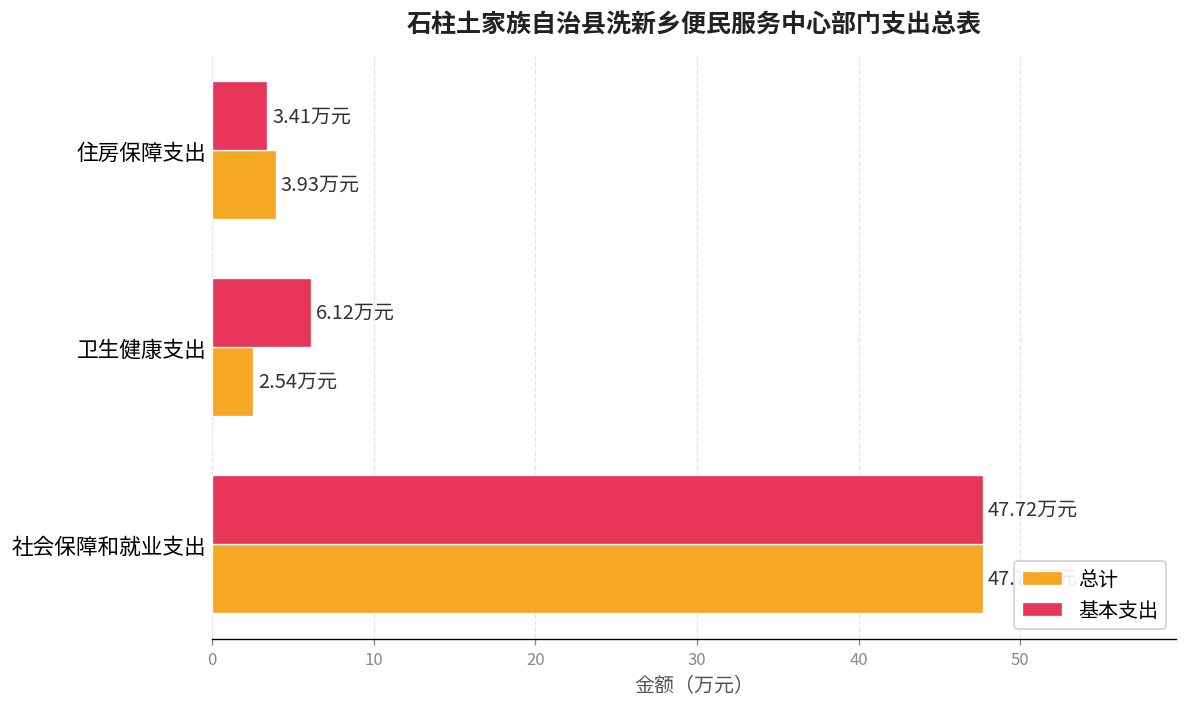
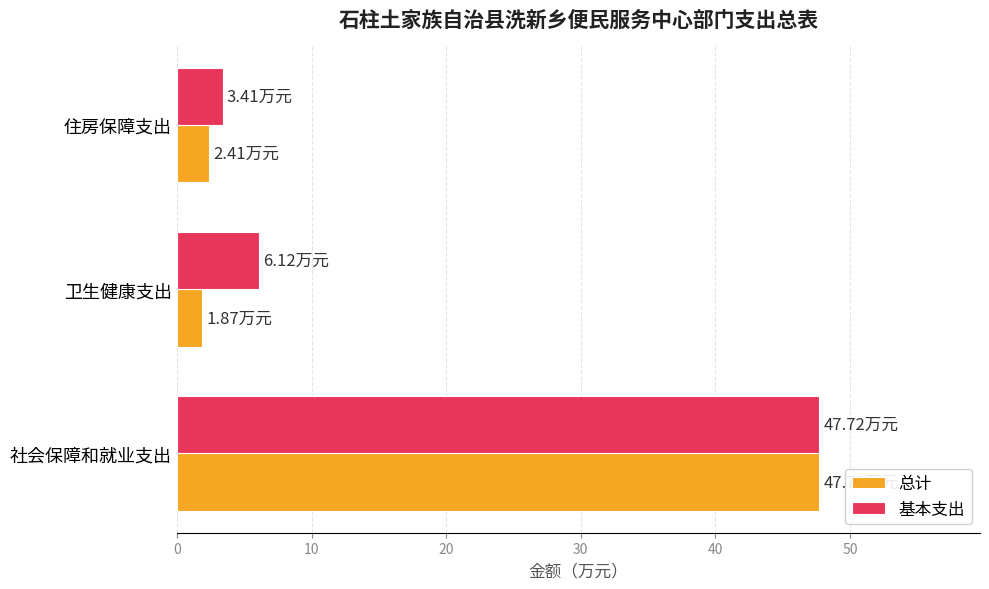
总计, 住房保障支出: 3.93 -> 2.41
总计, 卫生健康支出: 2.54 -> 1.87
